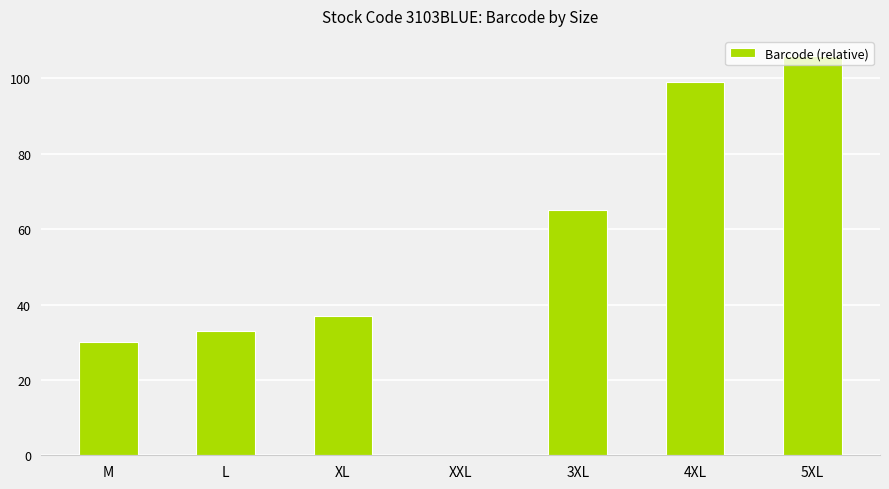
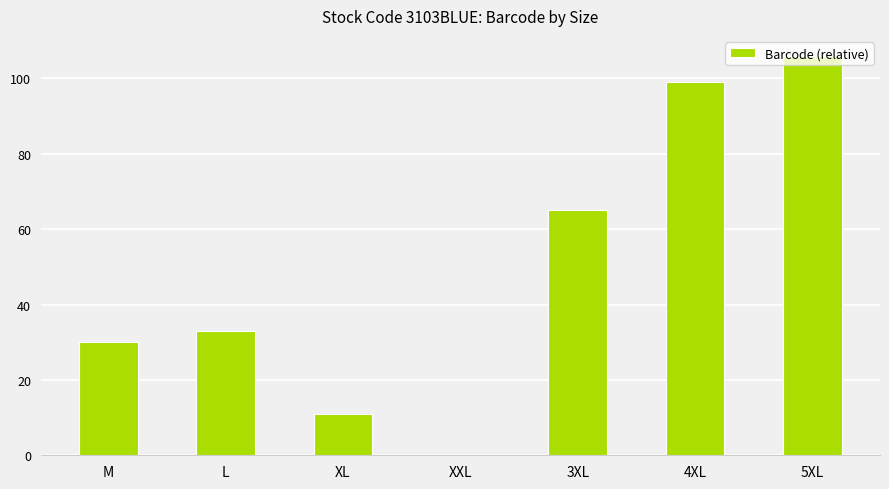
XL: 37 -> 11
